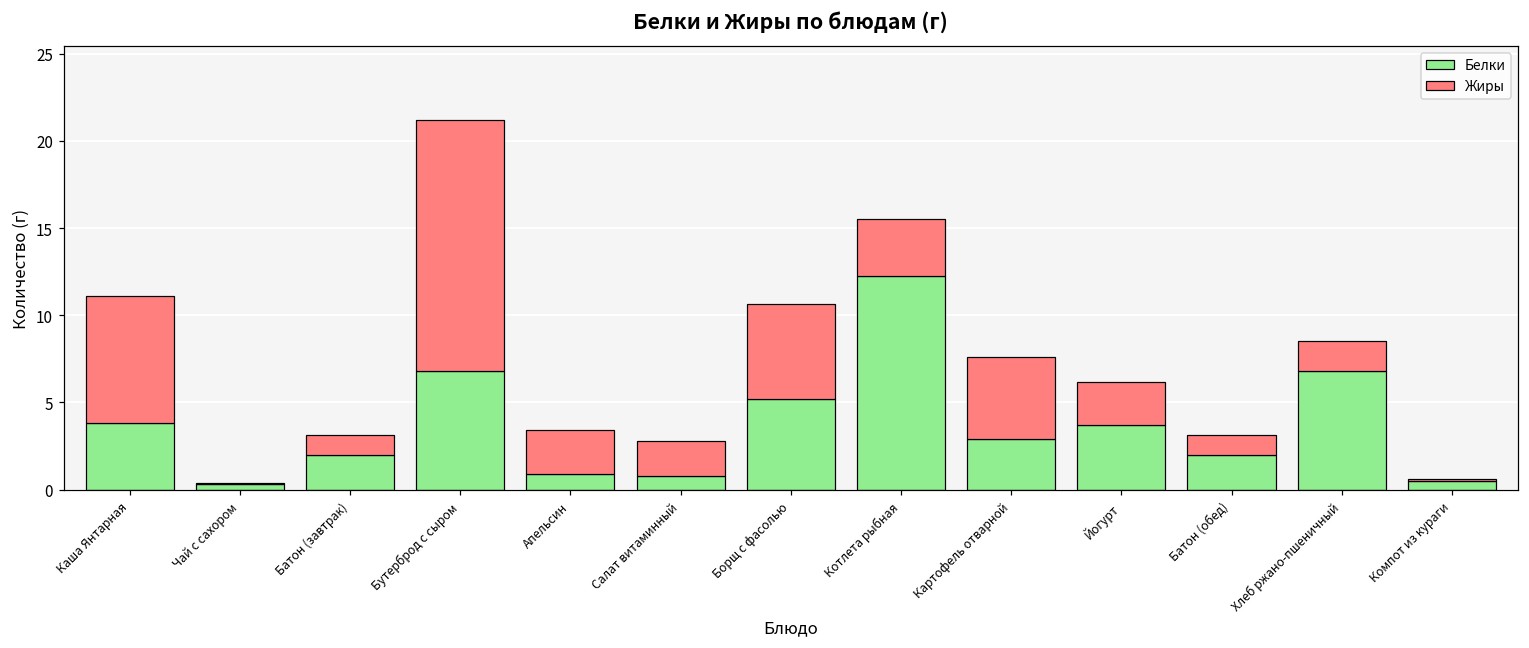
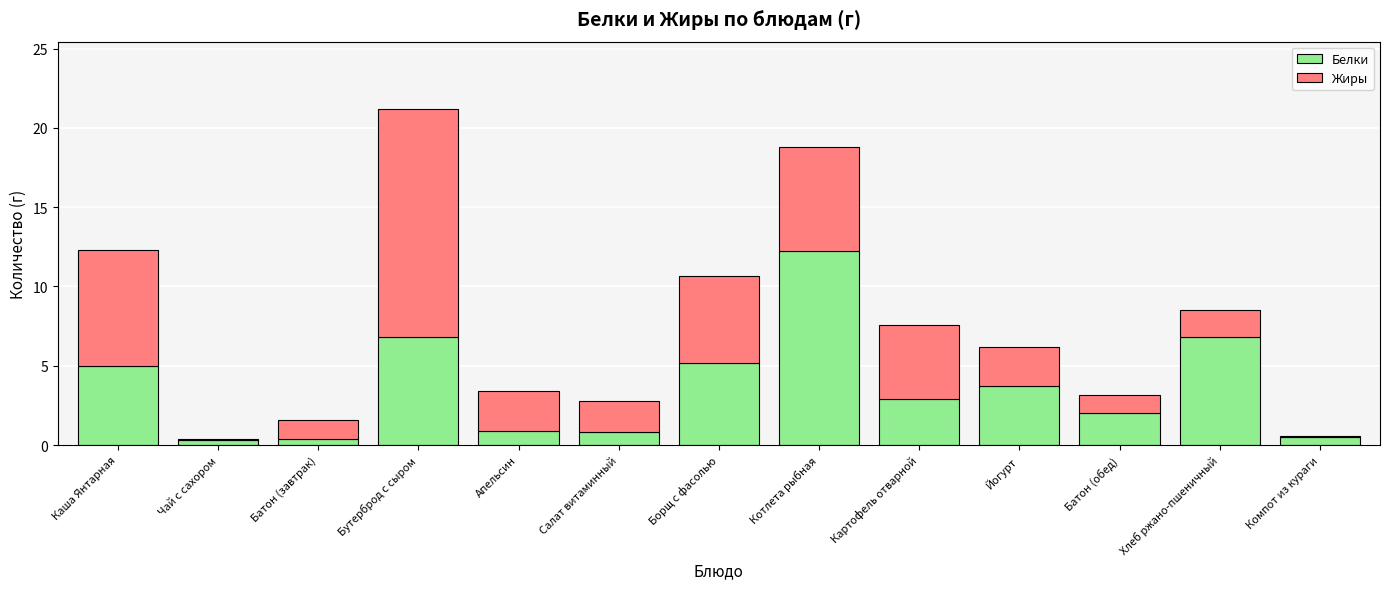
Белки, Каша Янтарная: 3.8 -> 5.0
Белки, Батон (завтрак): 2.0 -> 0.4
Жиры, Котлета рыбная: 3.3 -> 6.5
